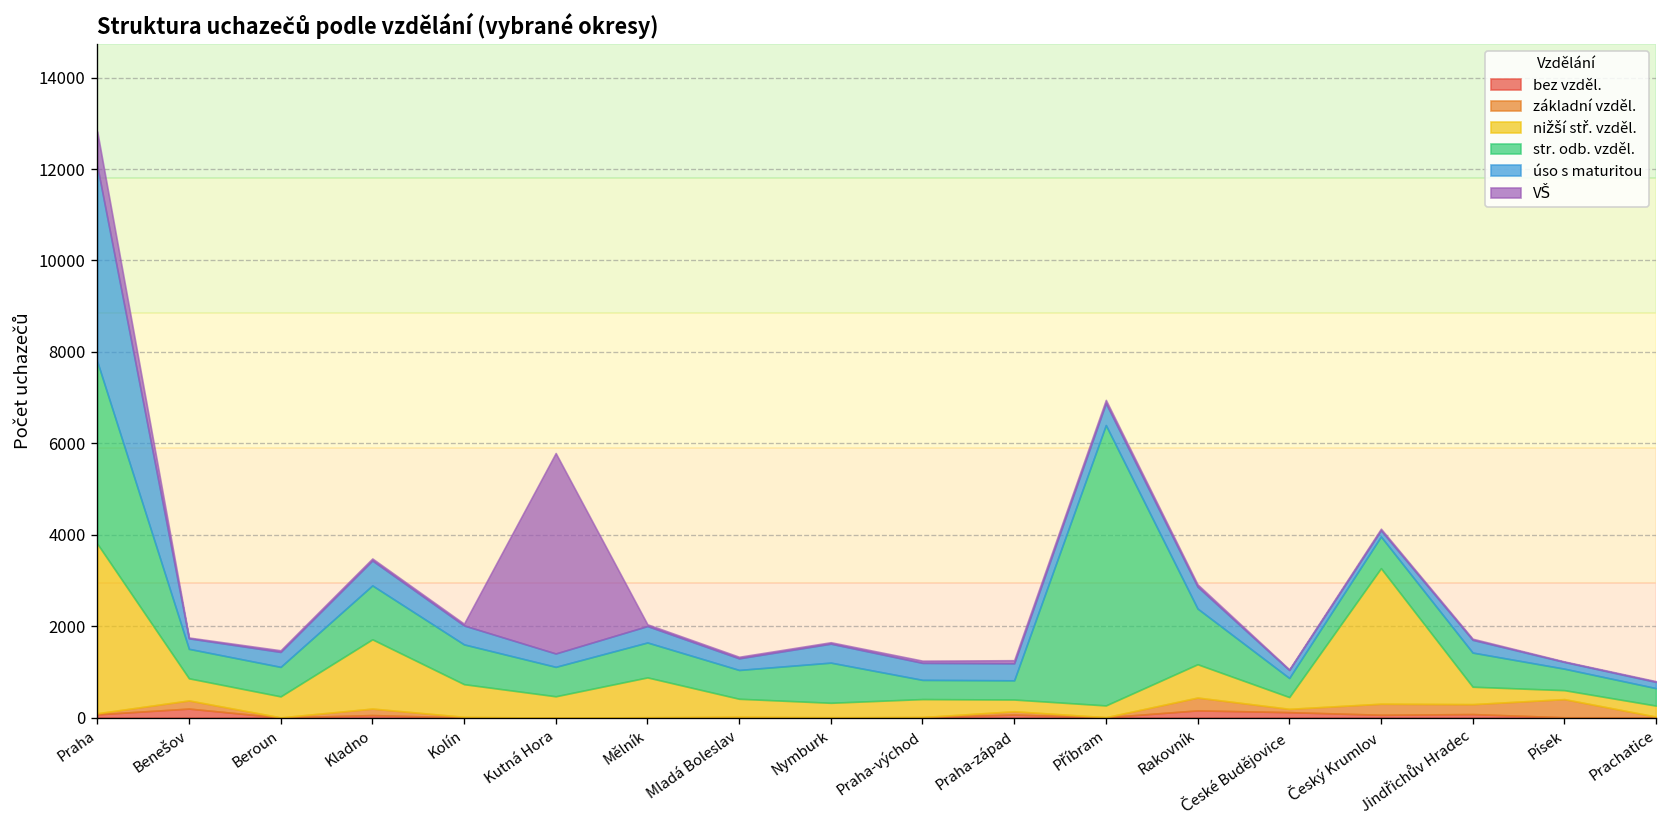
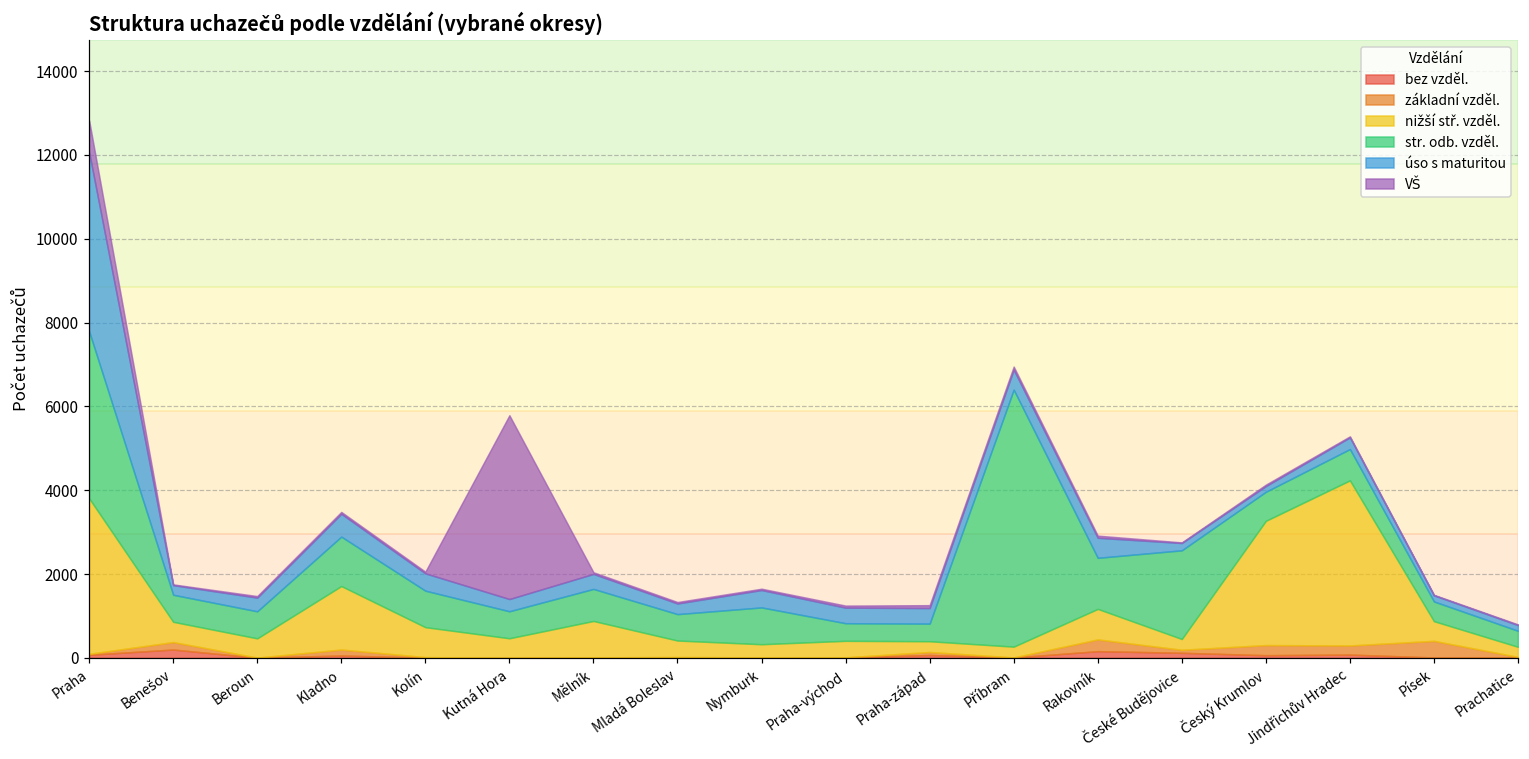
str. odb. vzděl., České Budějovice: 400 -> 2100
nižší stř. vzděl., Jindřichův Hradec: 400 -> 3900
nižší stř. vzděl., Písek: 200 -> 500
